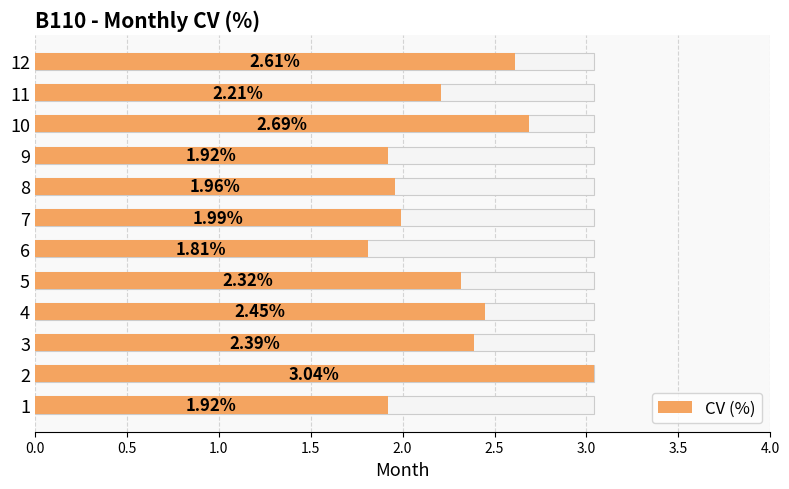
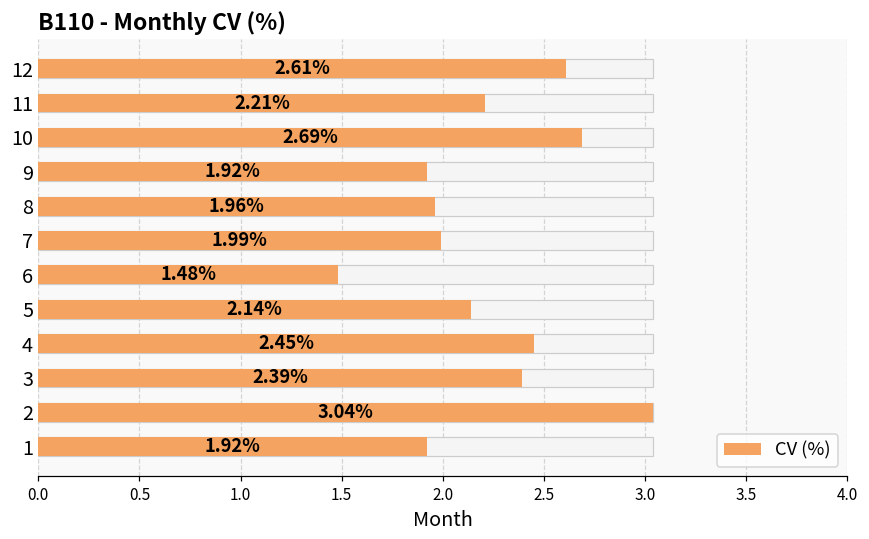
CV (%), 6: 1.81% -> 1.48%
CV (%), 5: 2.32% -> 2.14%
